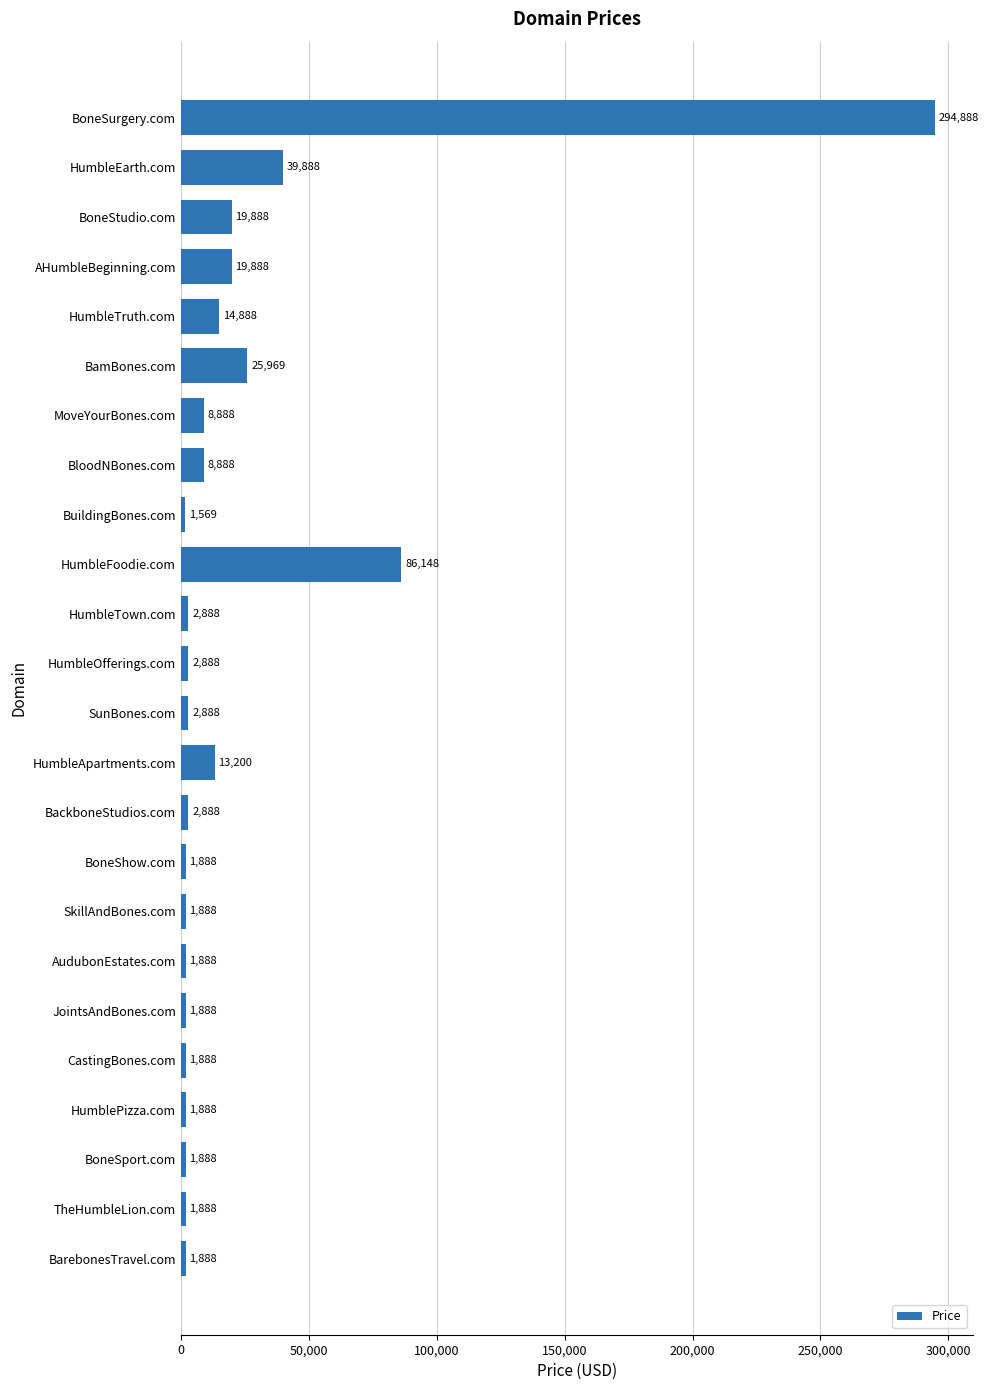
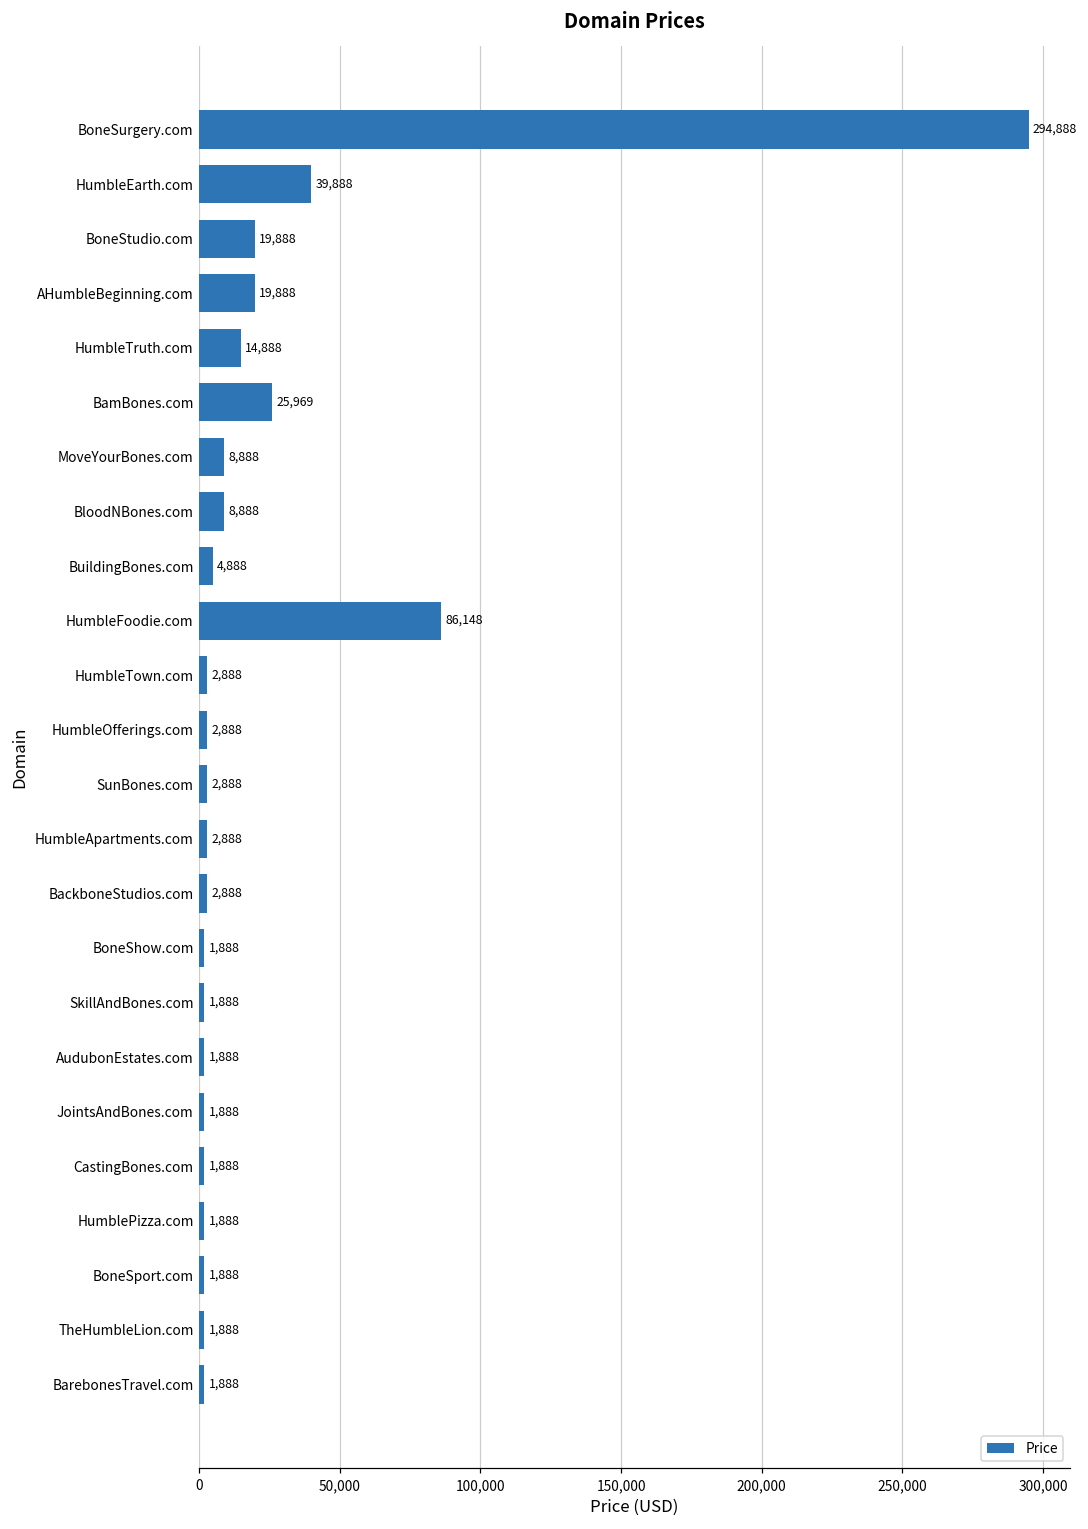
BuildingBones.com: 1,569 -> 4,888
HumbleApartments.com: 13,200 -> 2,888
